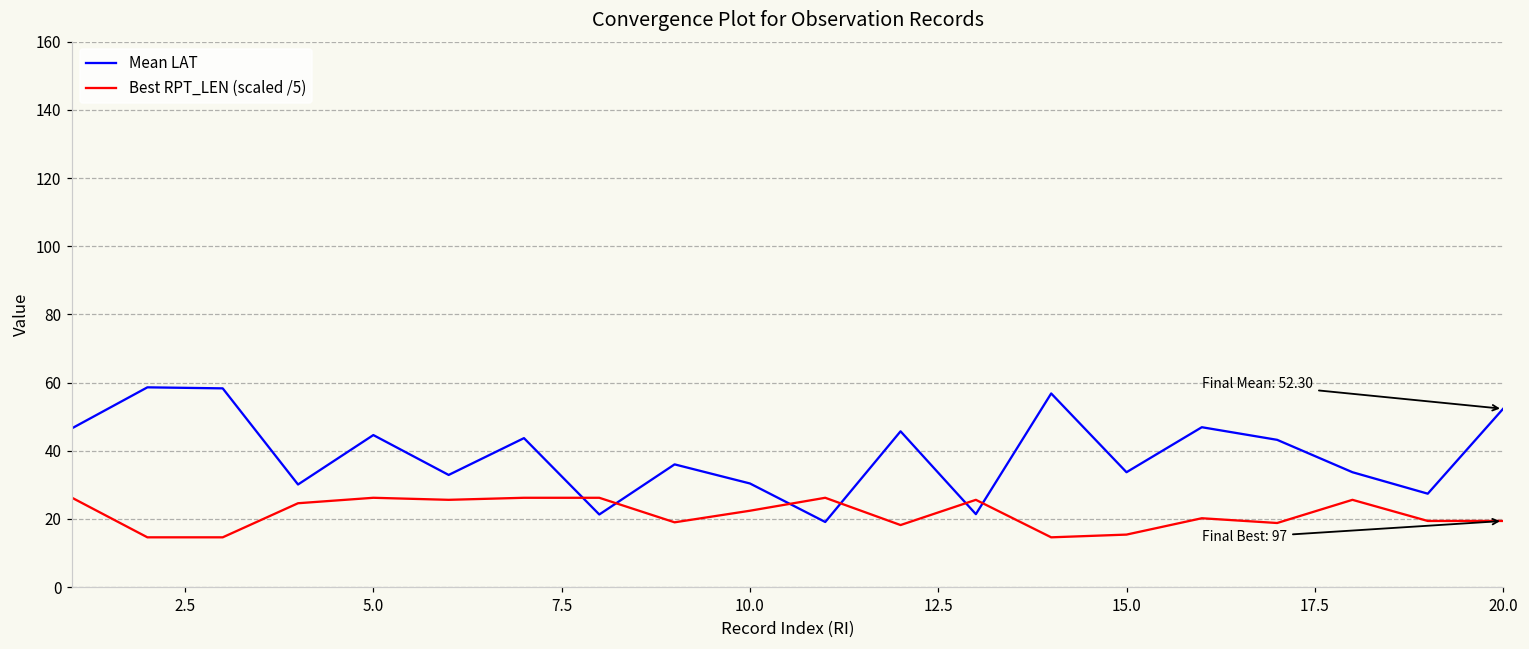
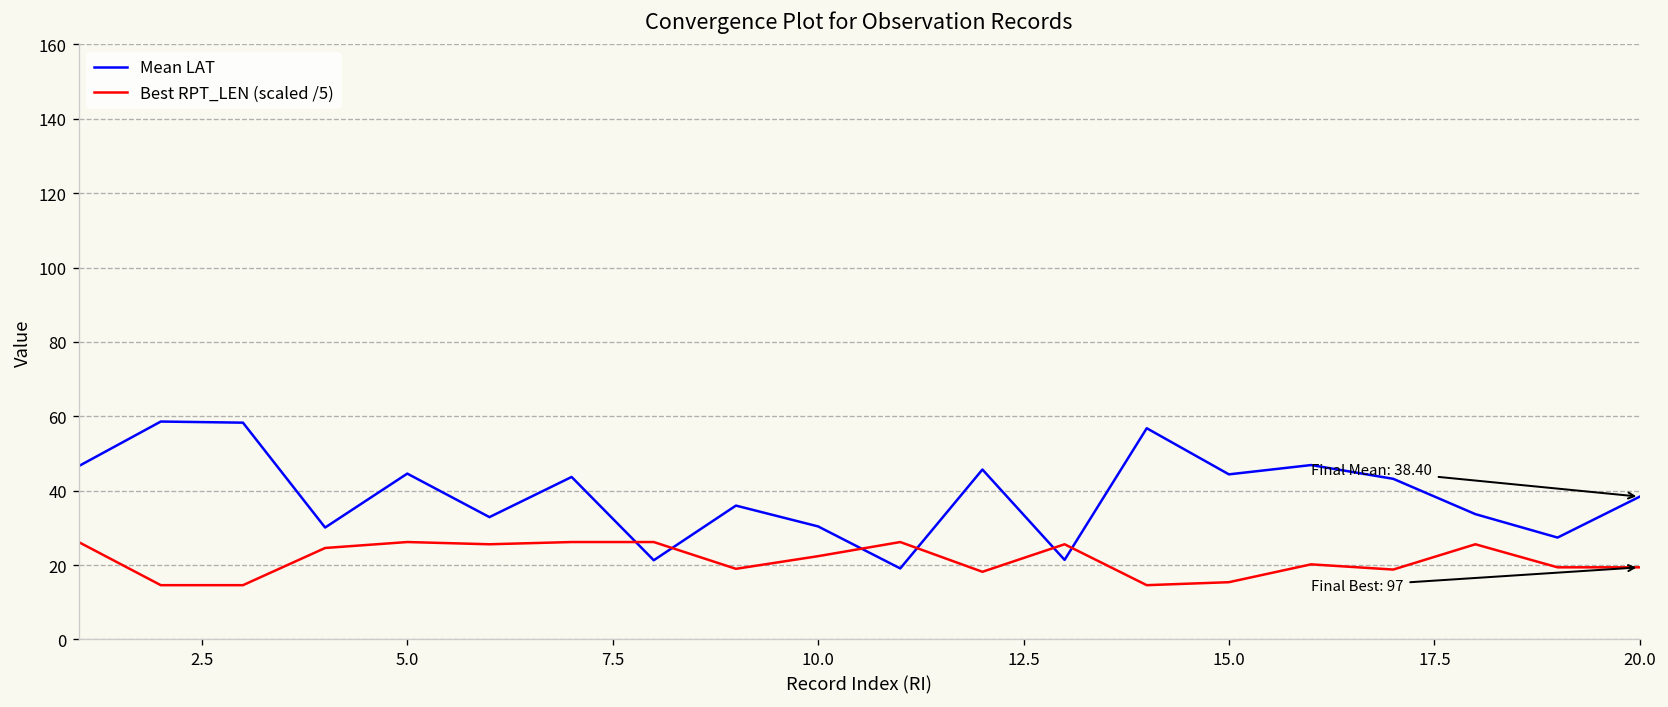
Mean LAT, 15.0: 34 -> 44
Mean LAT, 20.0: 52.30 -> 38.40
